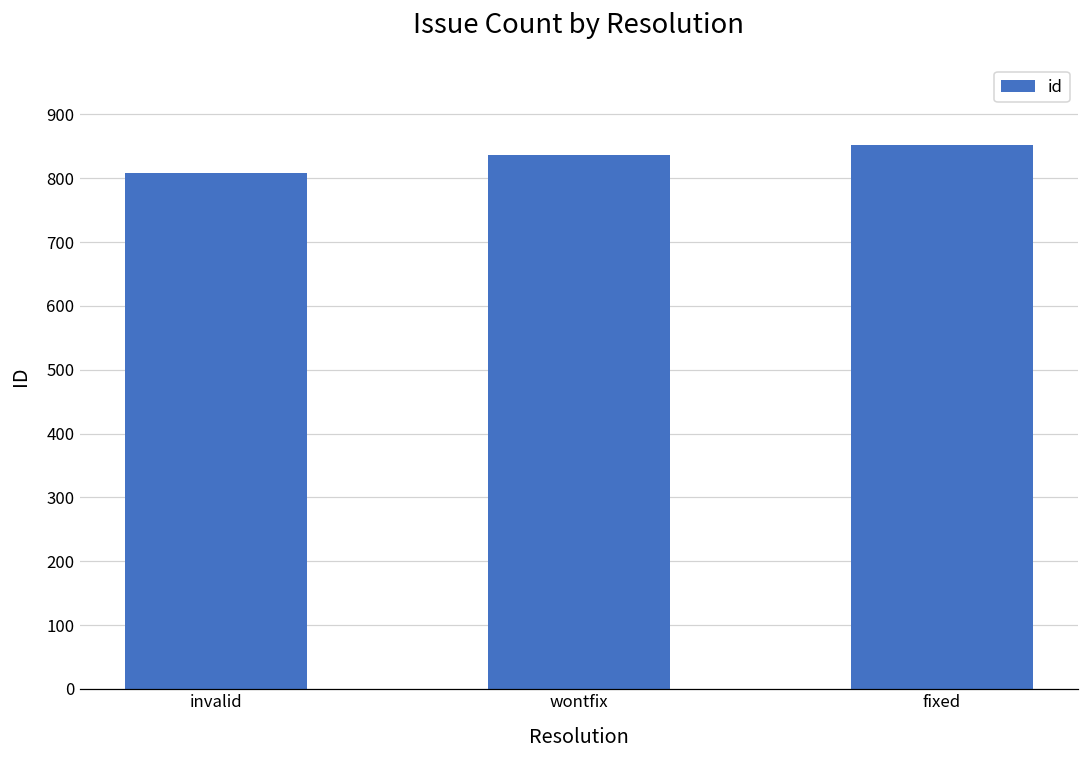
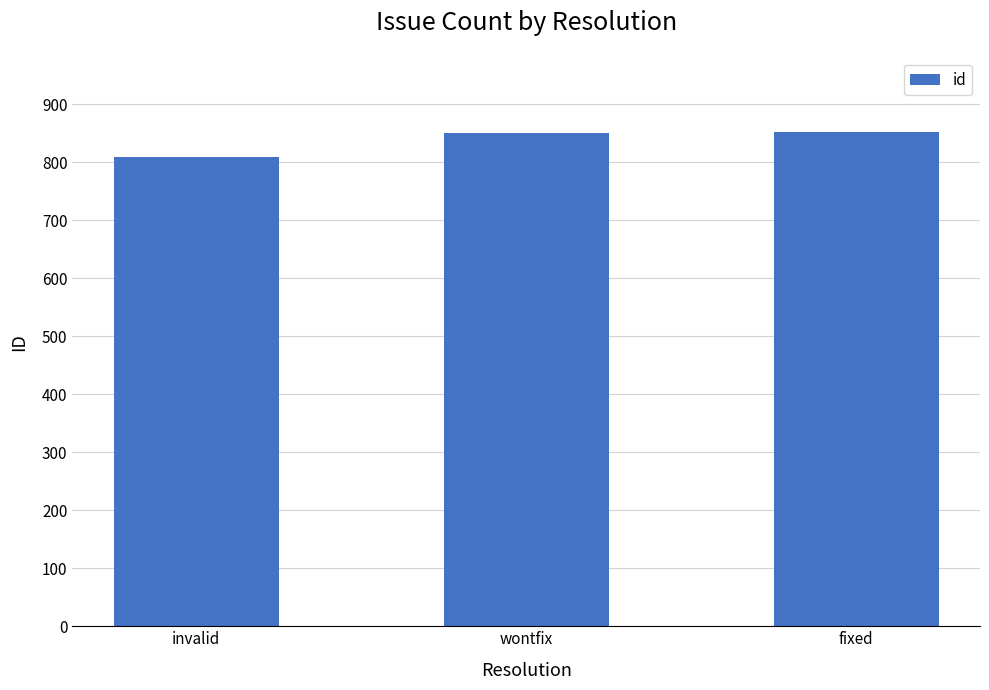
wontfix: 840 -> 850
